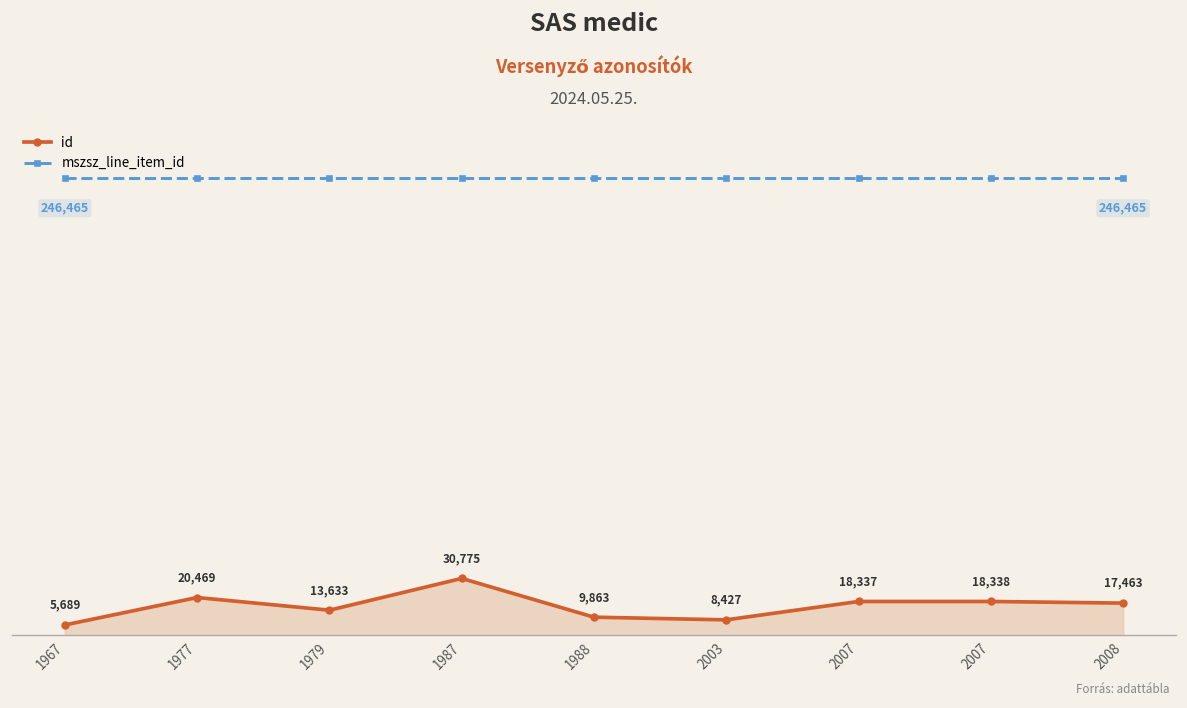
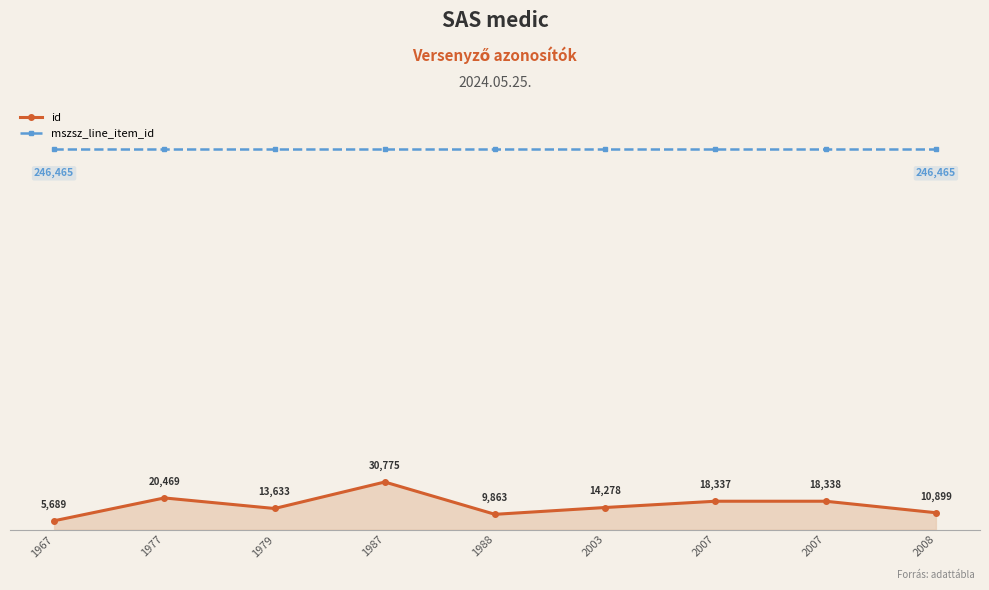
id, 2003: 8,427 -> 14,278
id, 2008: 17,463 -> 10,899
